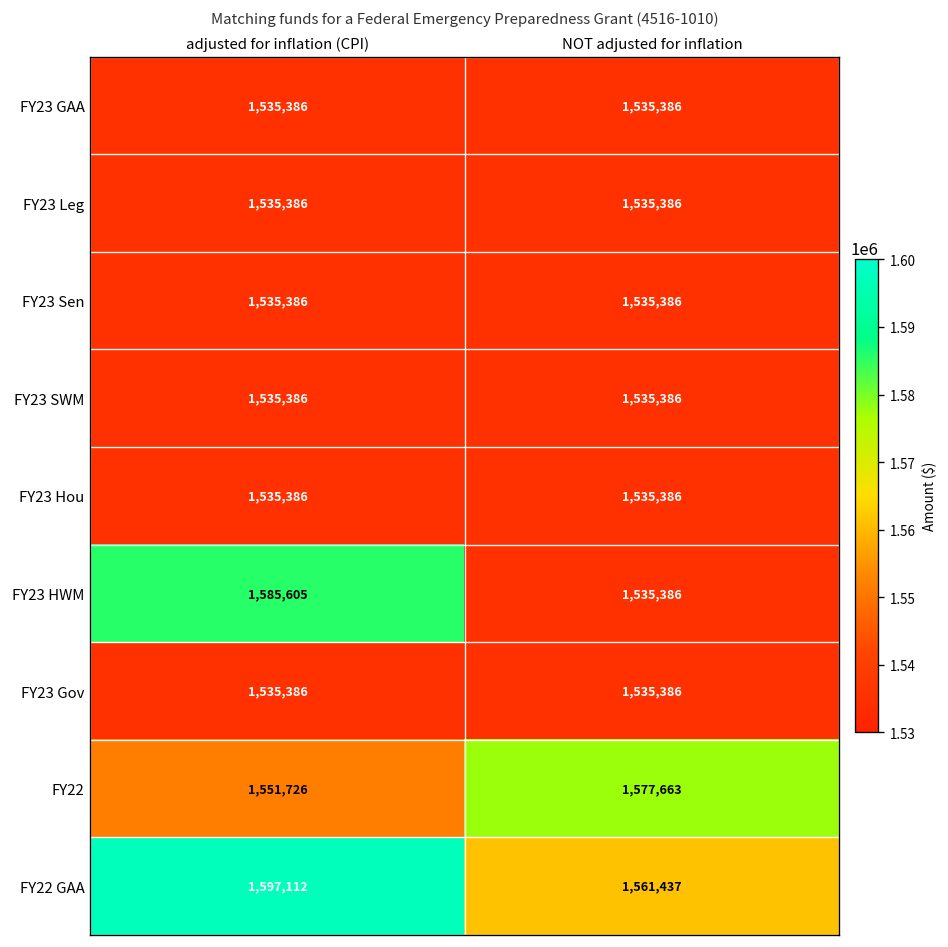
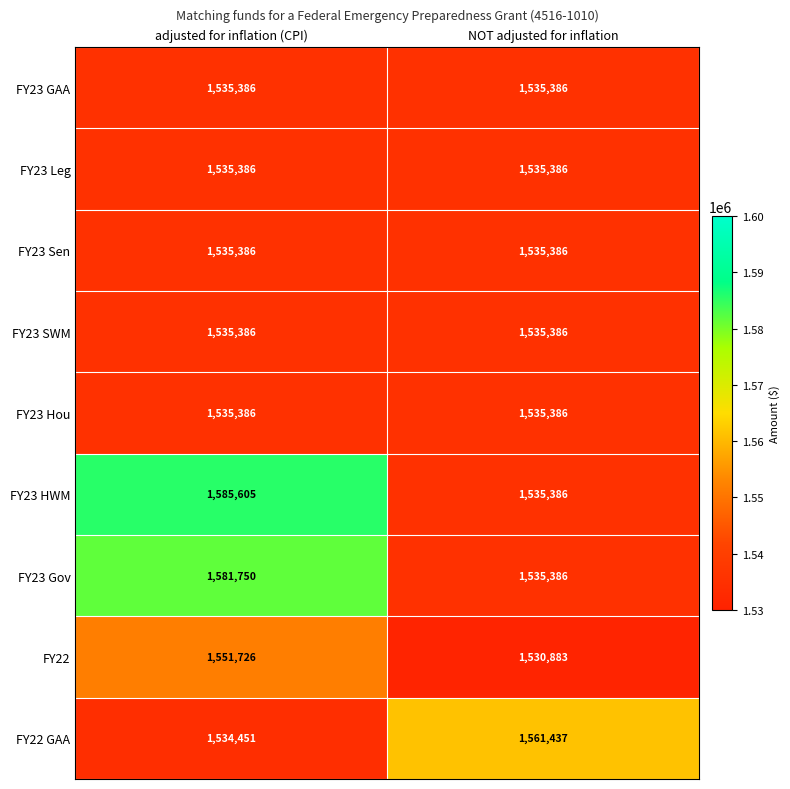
FY23 Gov, adjusted for inflation (CPI): 1,535,386 -> 1,581,750
FY22, NOT adjusted for inflation: 1,577,663 -> 1,530,883
FY22 GAA, adjusted for inflation (CPI): 1,597,112 -> 1,534,451
